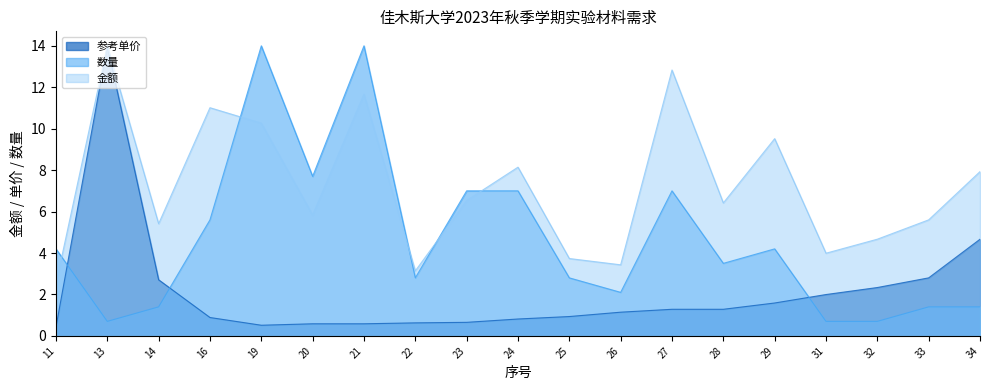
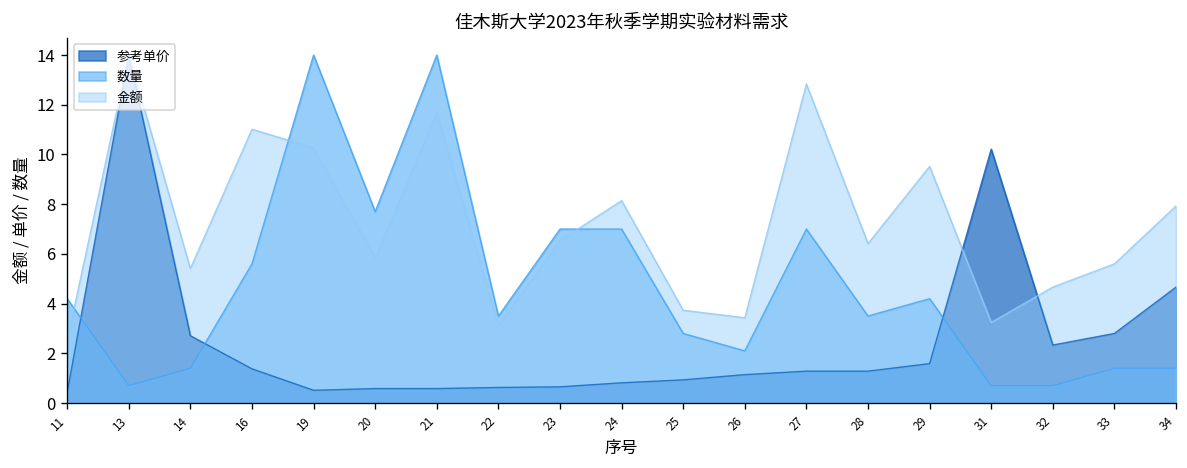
参考单价, 16: 0.9 -> 1.4
数量, 22: 2.8 -> 3.5
参考单价, 31: 2.0 -> 10.2
金额, 31: 4.0 -> 3.2
